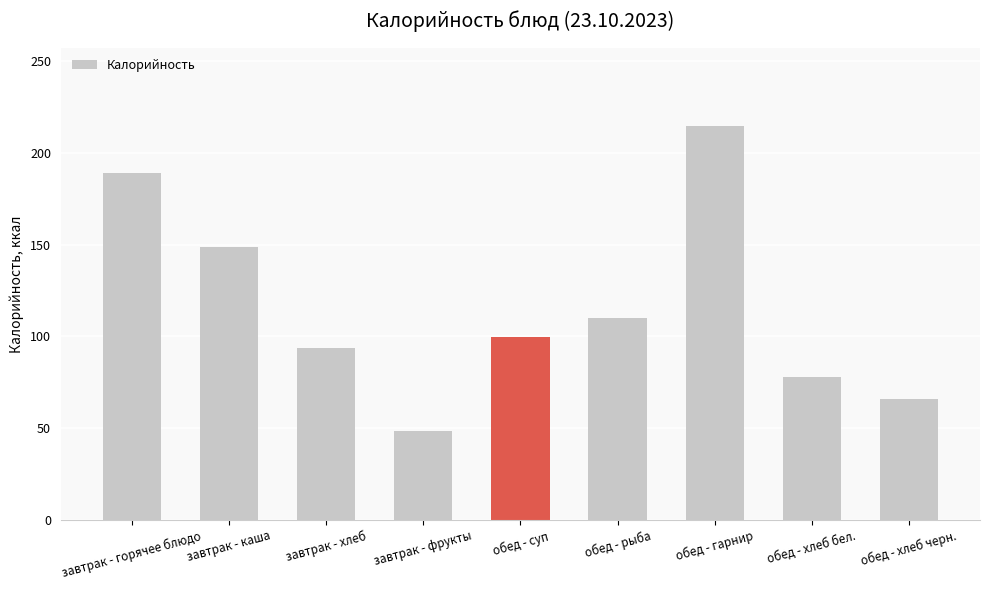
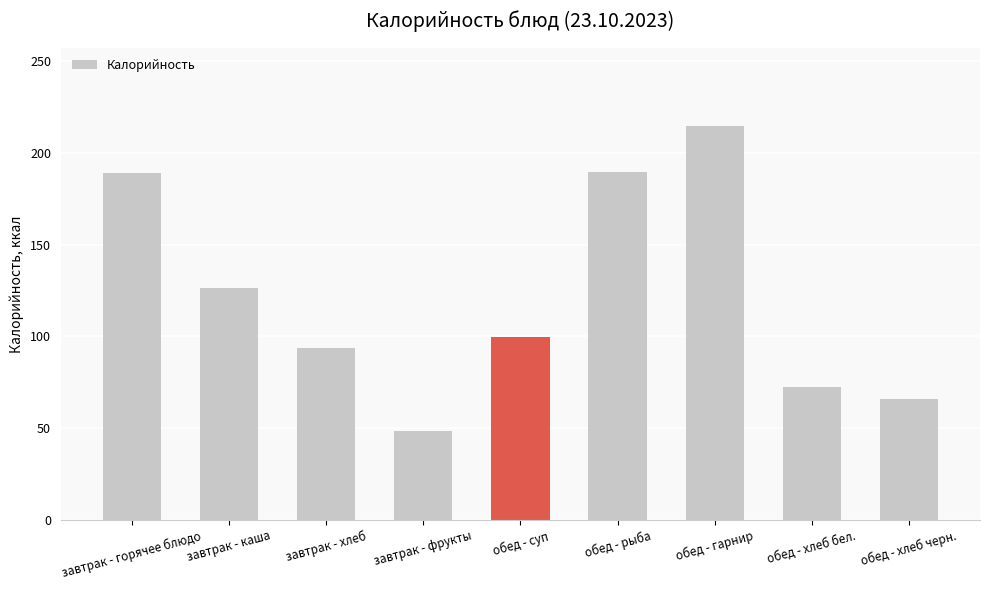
завтрак - каша: 149 -> 127
обед - рыба: 110 -> 189
обед - хлеб бел.: 78 -> 72
